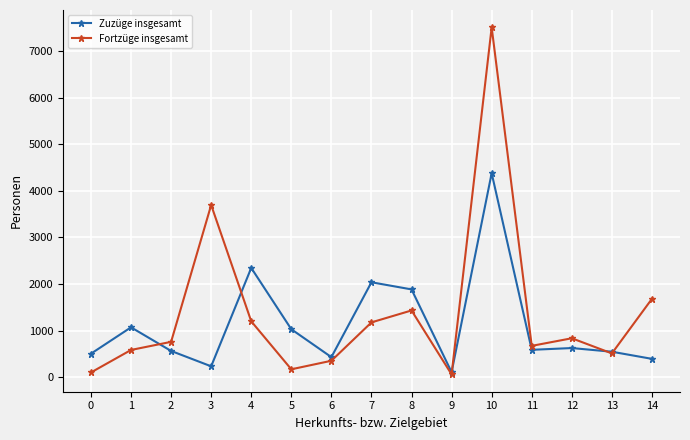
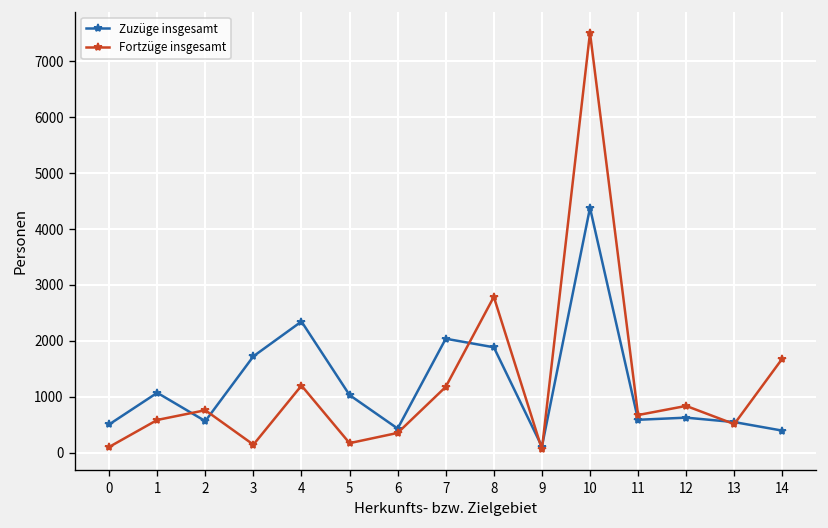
Zuzüge insgesamt, 3: 200 -> 1700
Fortzüge insgesamt, 3: 3700 -> 100
Fortzüge insgesamt, 8: 1400 -> 2800
